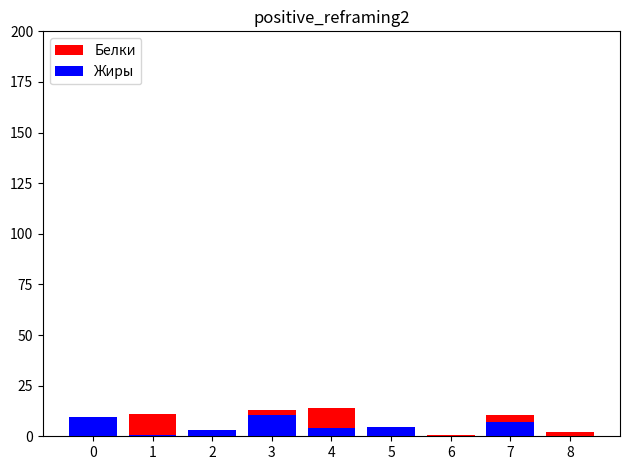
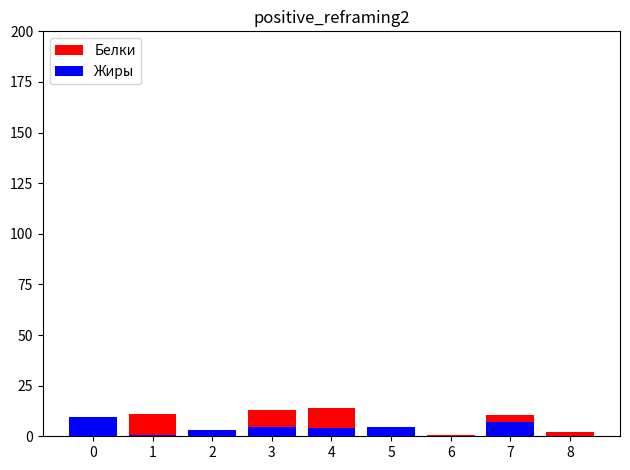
Жиры, 3: 11 -> 5
